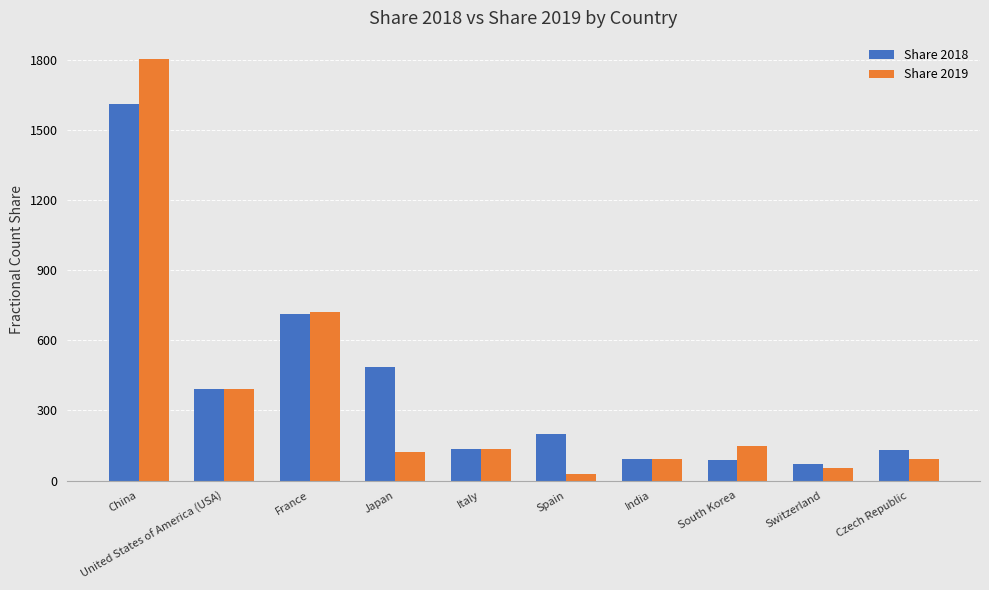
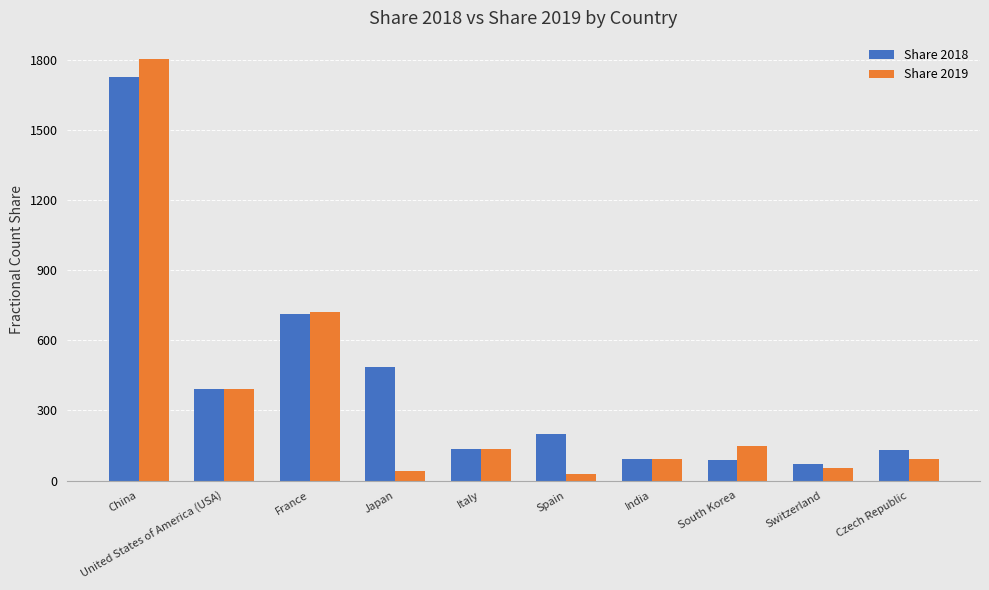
Share 2018, China: 1610 -> 1730
Share 2019, Japan: 120 -> 40
